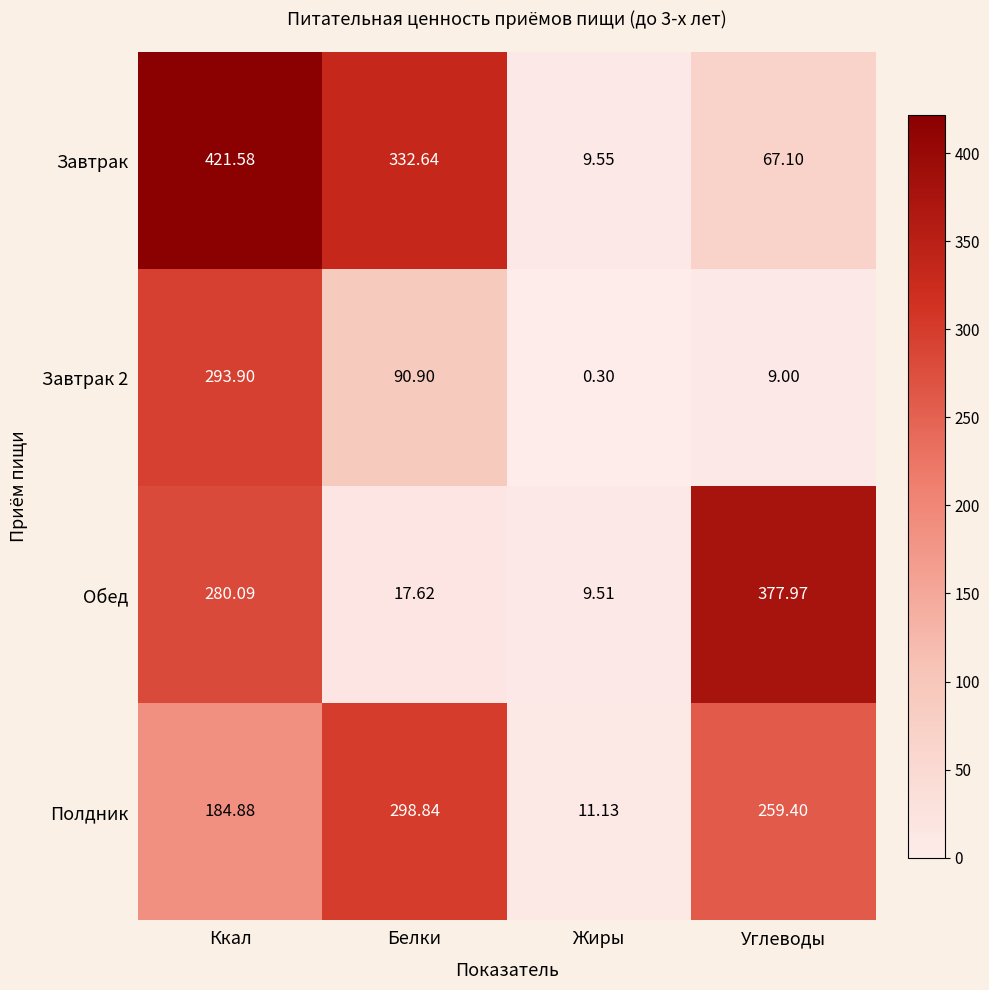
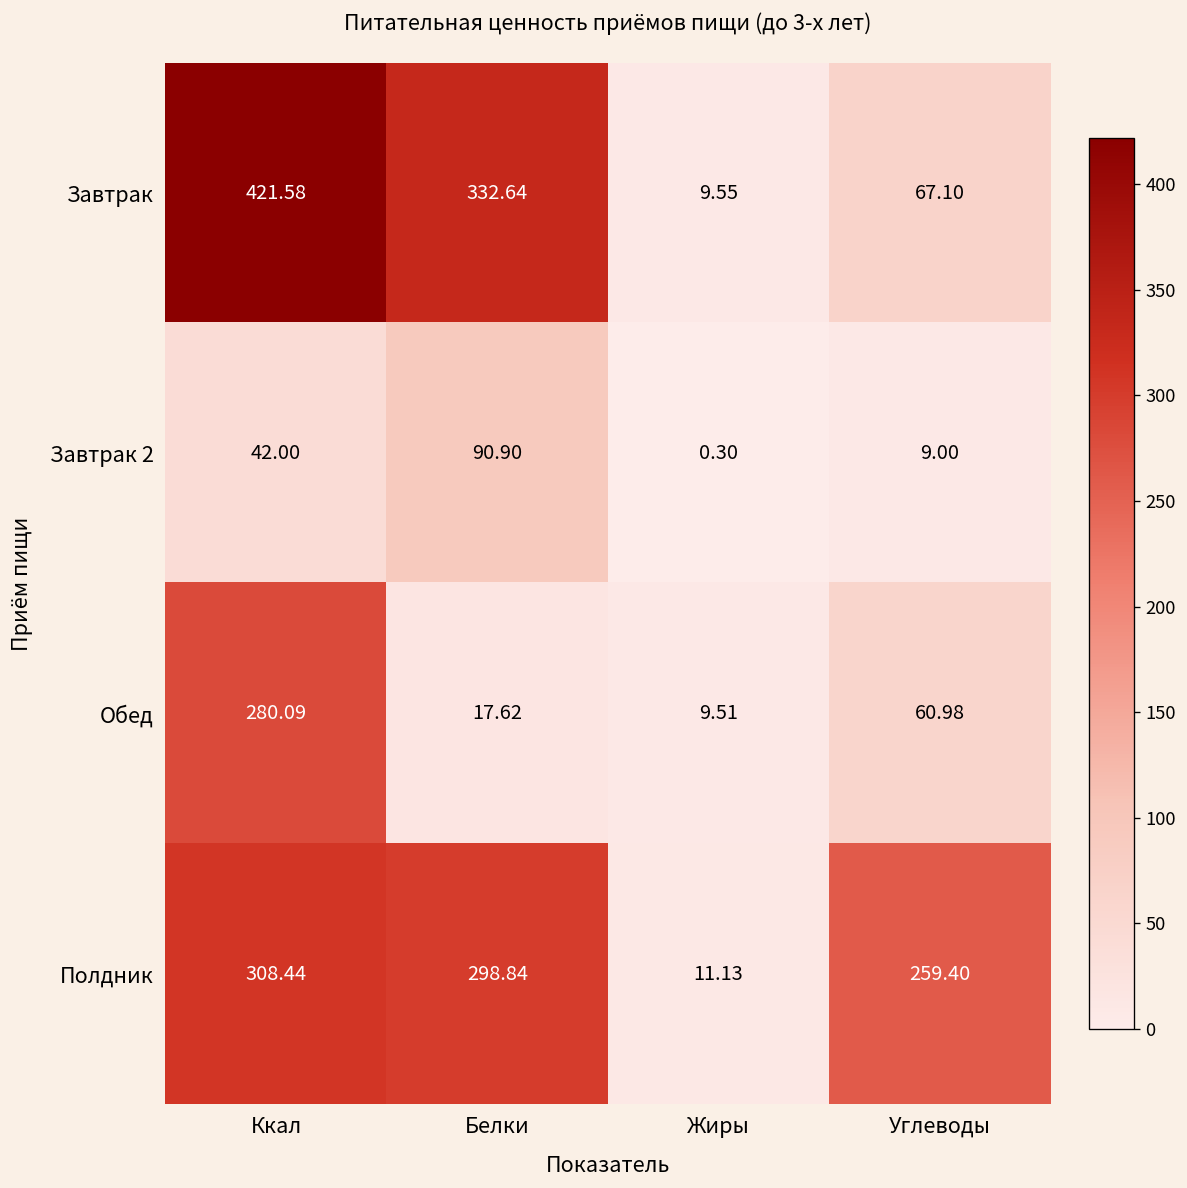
Завтрак 2, Ккал: 293.90 -> 42.00
Обед, Углеводы: 377.97 -> 60.98
Полдник, Ккал: 184.88 -> 308.44
